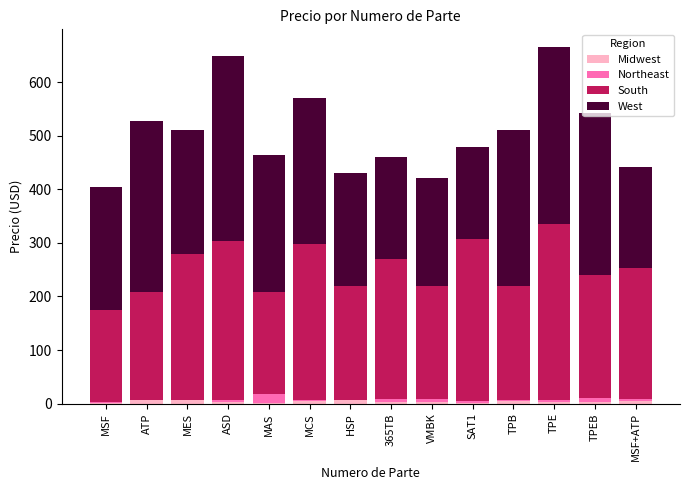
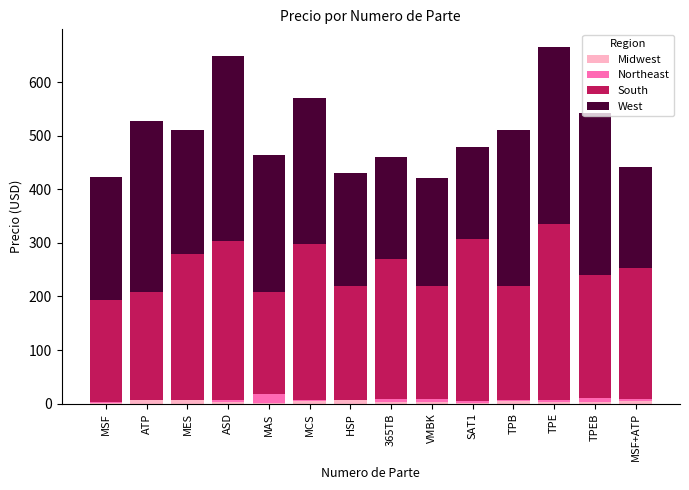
South, MSF: 170 -> 190
